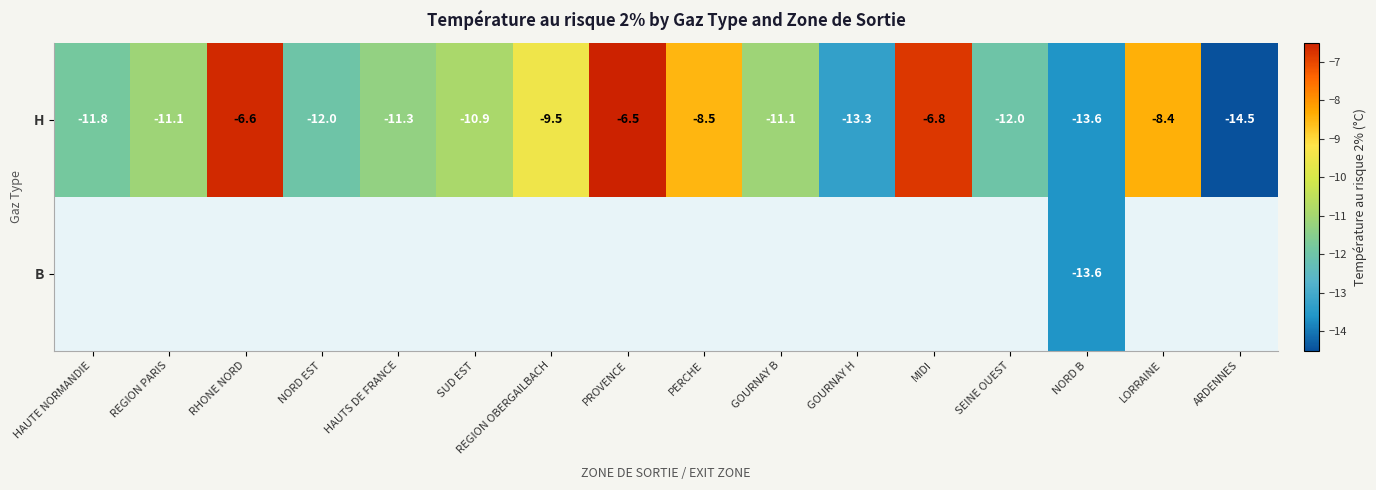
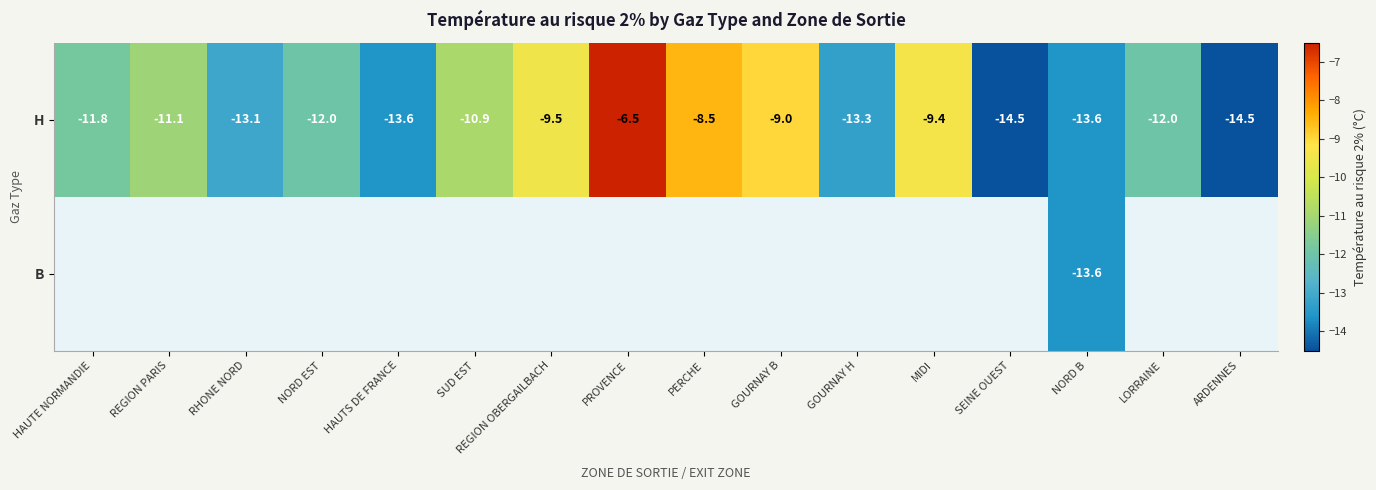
H, RHONE NORD: -6.6 -> -13.1
H, HAUTS DE FRANCE: -11.3 -> -13.6
H, GOURNAY B: -11.1 -> -9.0
H, MIDI: -6.8 -> -9.4
H, SEINE OUEST: -12.0 -> -14.5
H, LORRAINE: -8.4 -> -12.0
